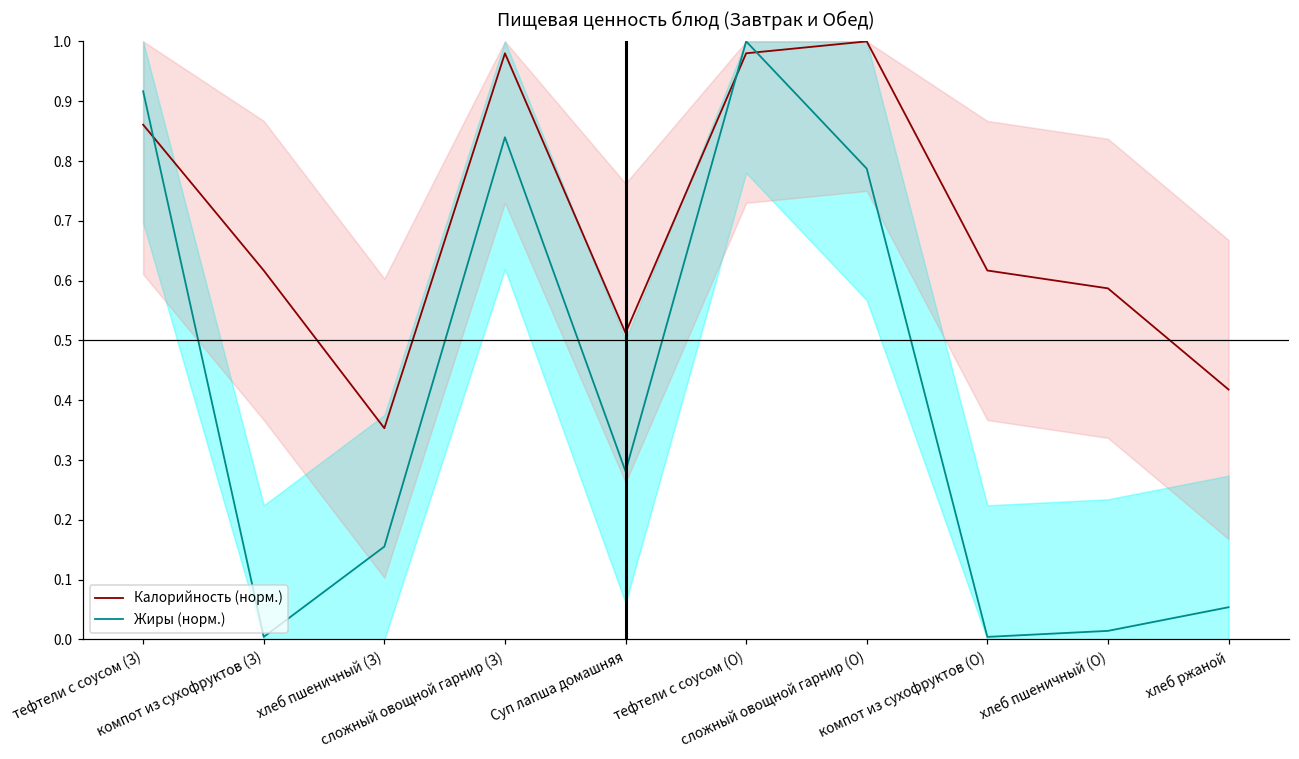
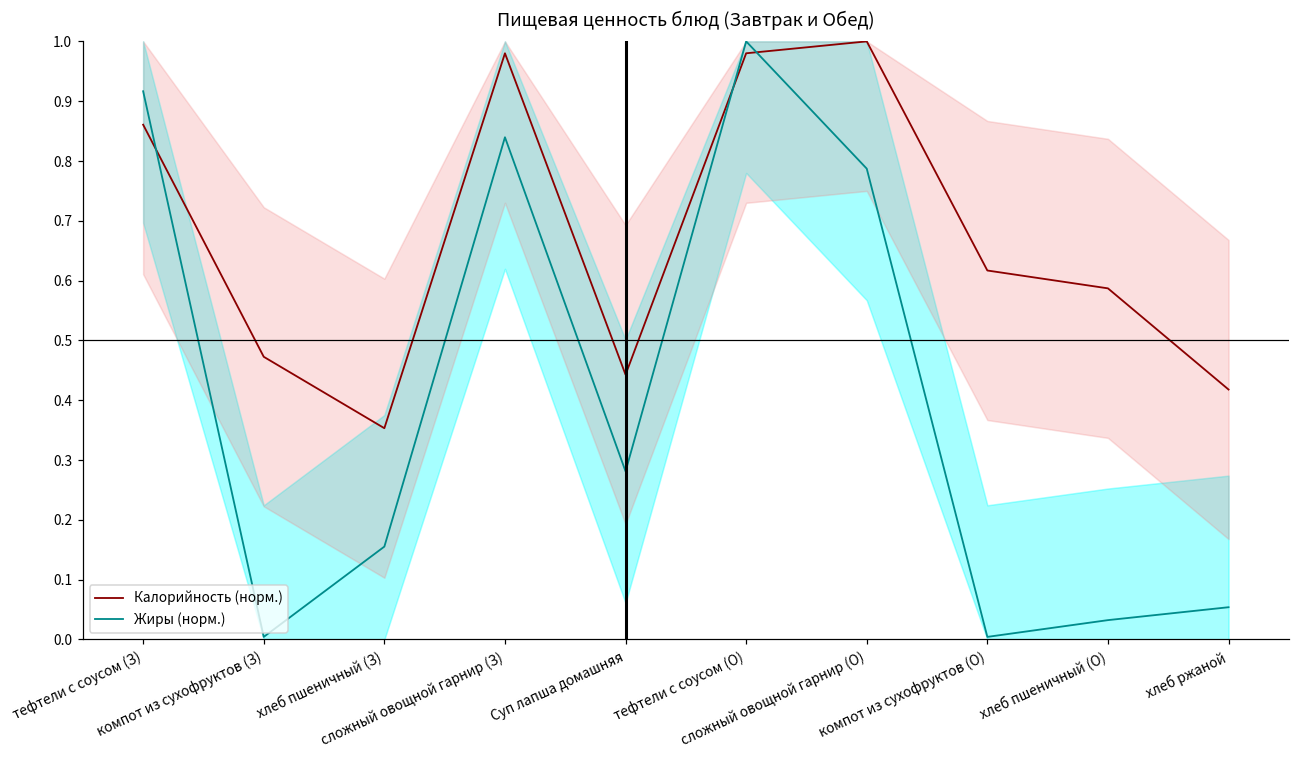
Калорийность (норм.), компот из сухофруктов (З): 0.62 -> 0.47
Калорийность (норм.), Суп лапша домашняя: 0.51 -> 0.44
Жиры (норм.), хлеб пшеничный (О): 0.01 -> 0.03
